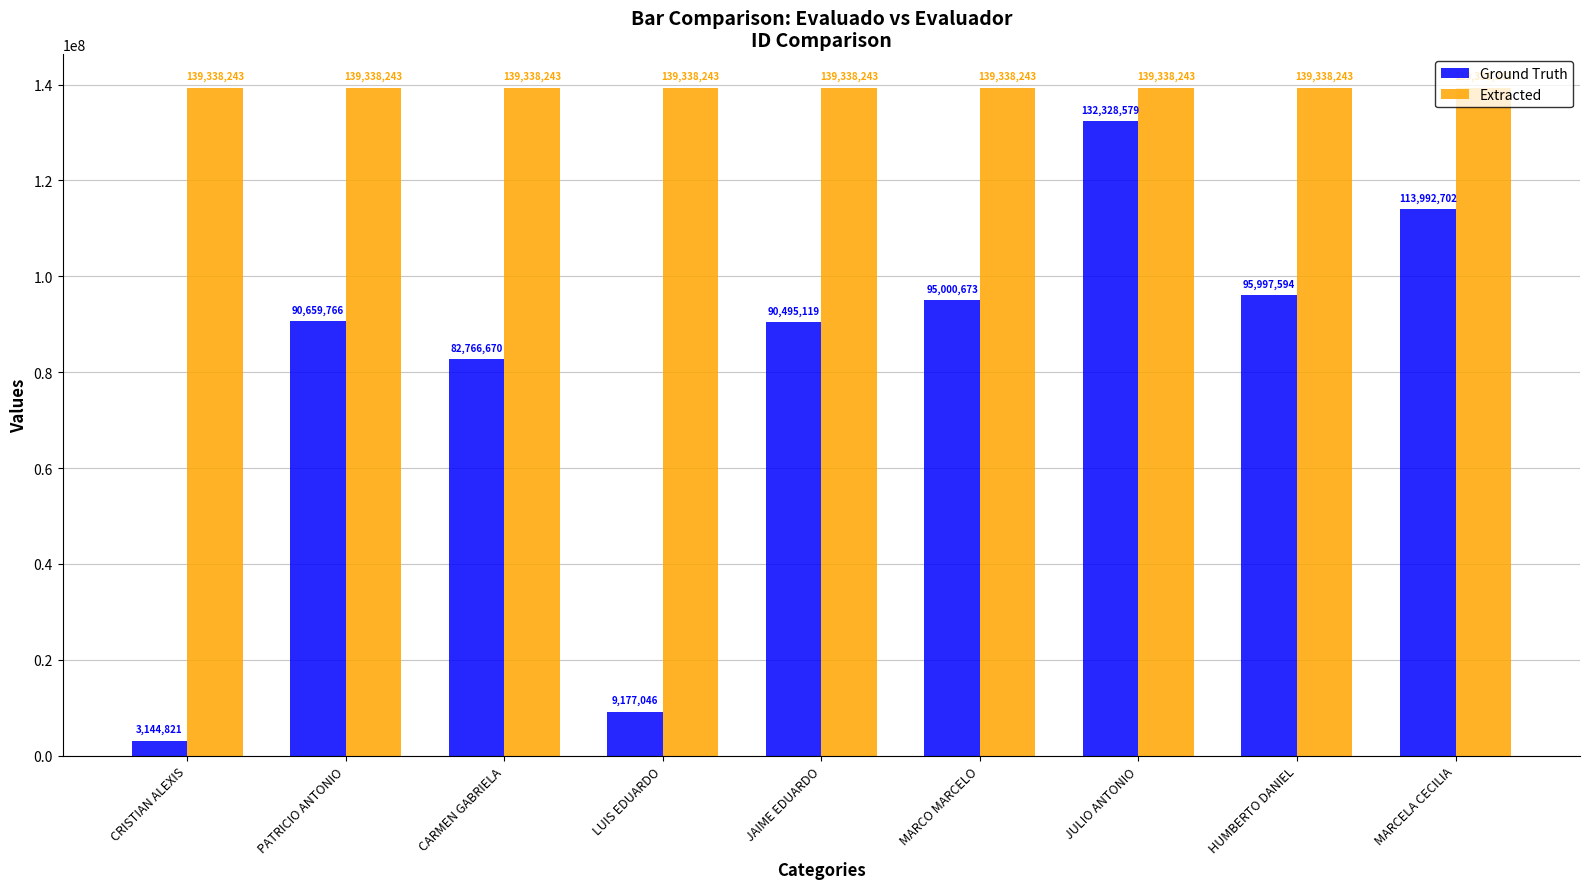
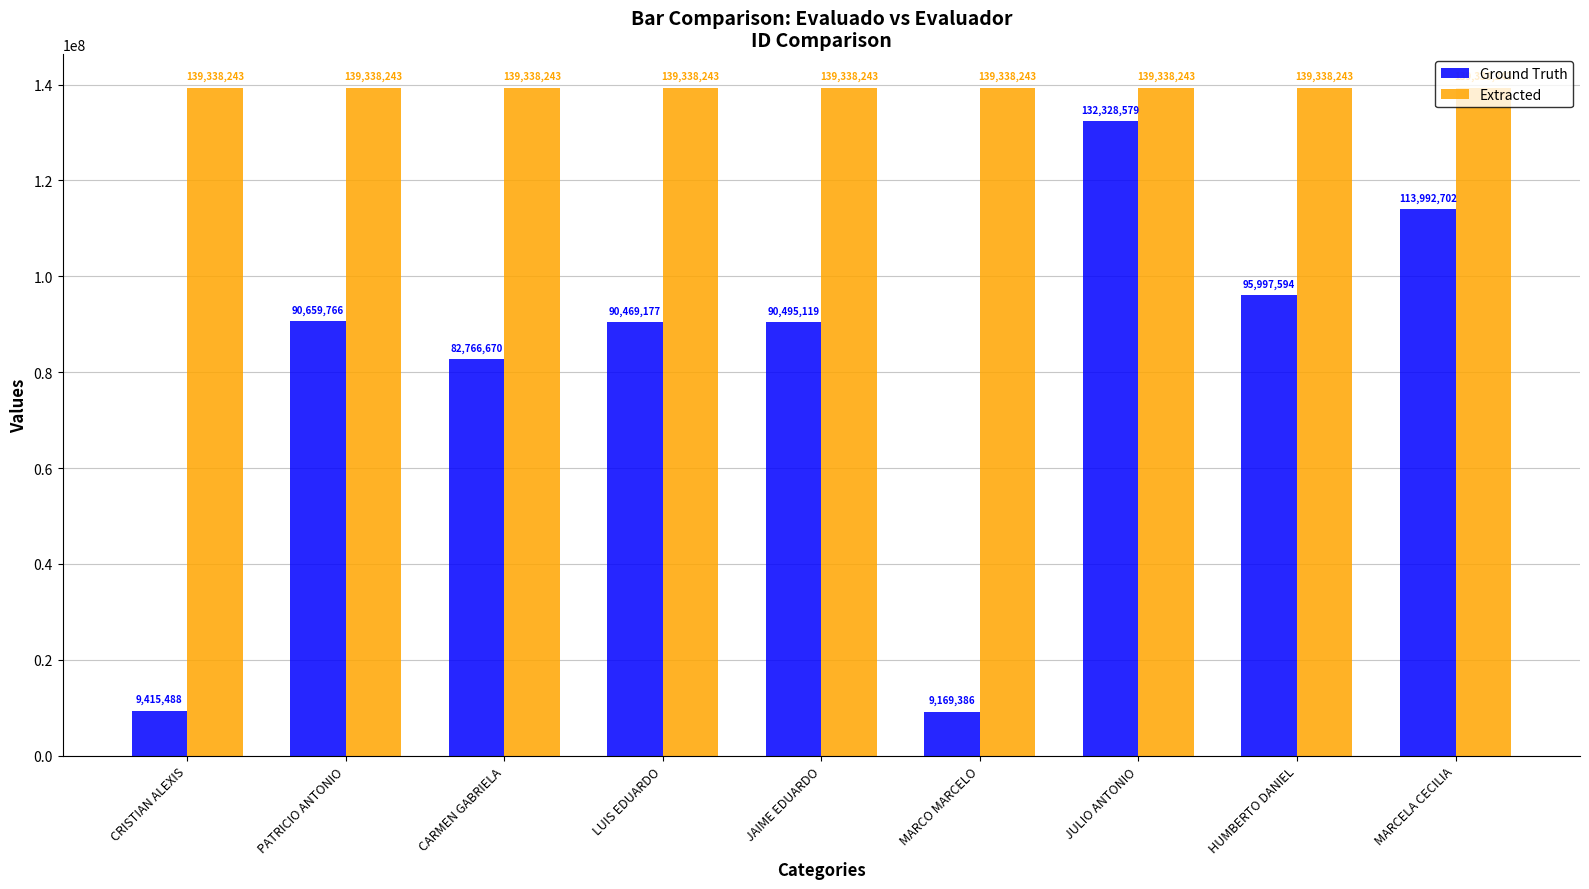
Ground Truth, CRISTIAN ALEXIS: 3,144,821 -> 9,415,488
Ground Truth, LUIS EDUARDO: 9,177,046 -> 90,469,177
Ground Truth, MARCO MARCELO: 95,000,673 -> 9,169,386
